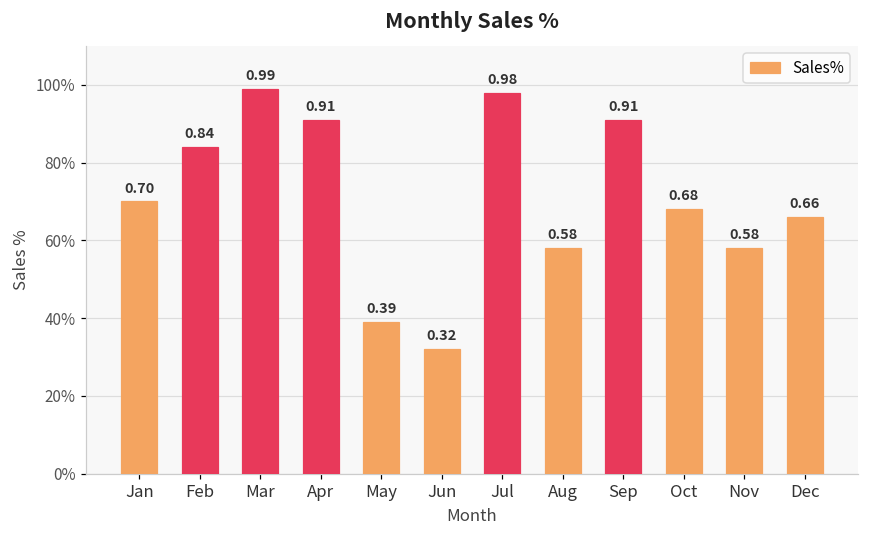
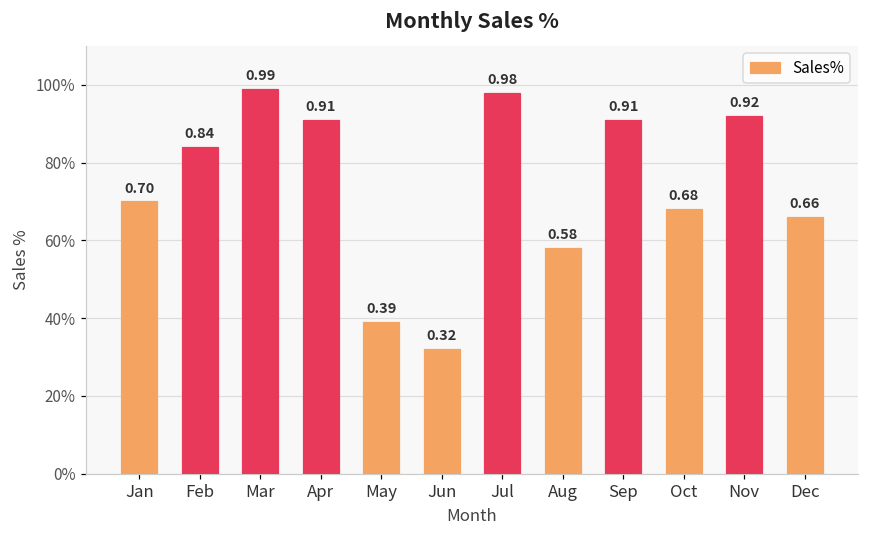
Nov: 0.58 -> 0.92
